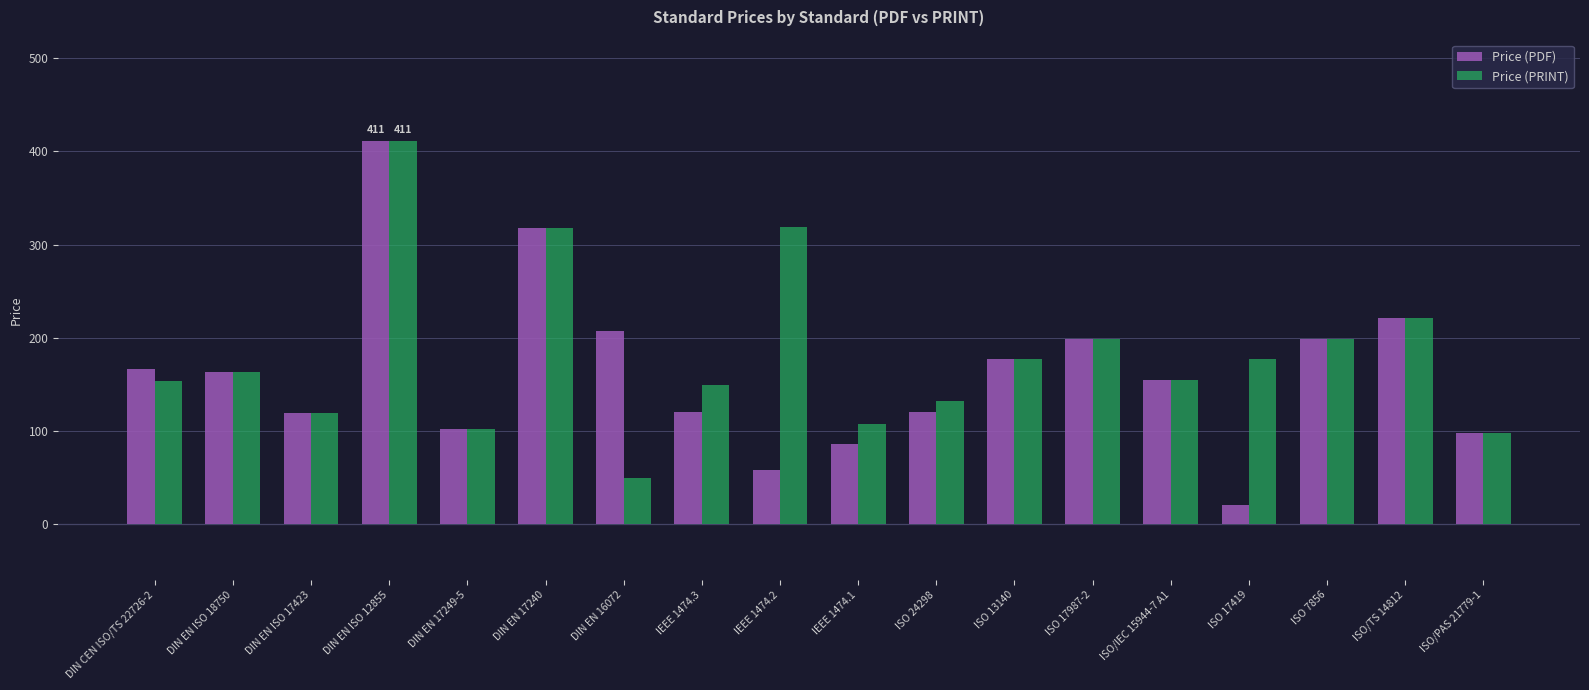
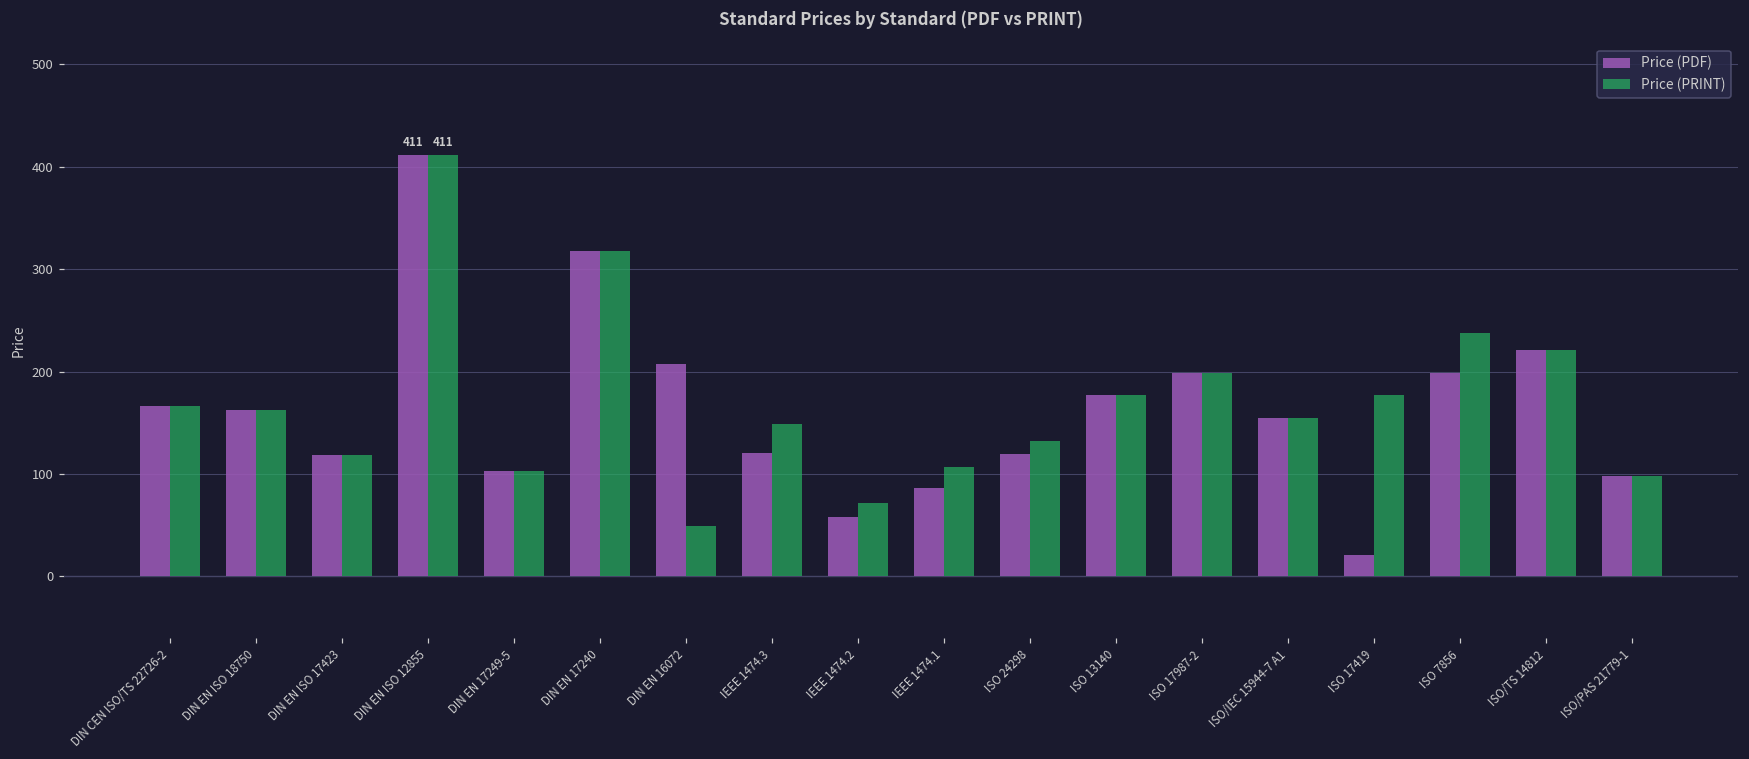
Price (PRINT), DIN CEN ISO/TS 22726-2: 150 -> 170
Price (PRINT), IEEE 1474.2: 320 -> 70
Price (PRINT), ISO 7856: 200 -> 240
